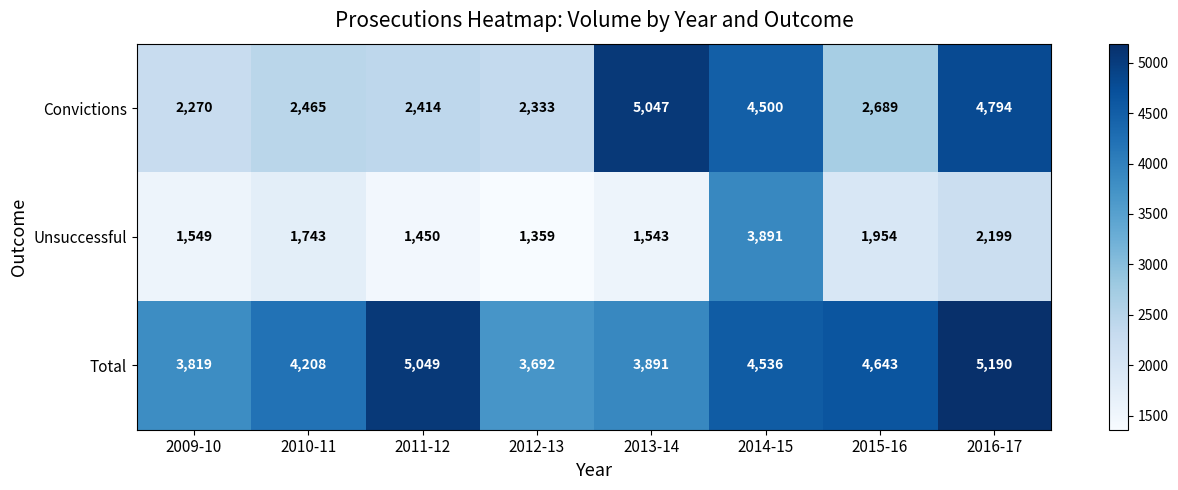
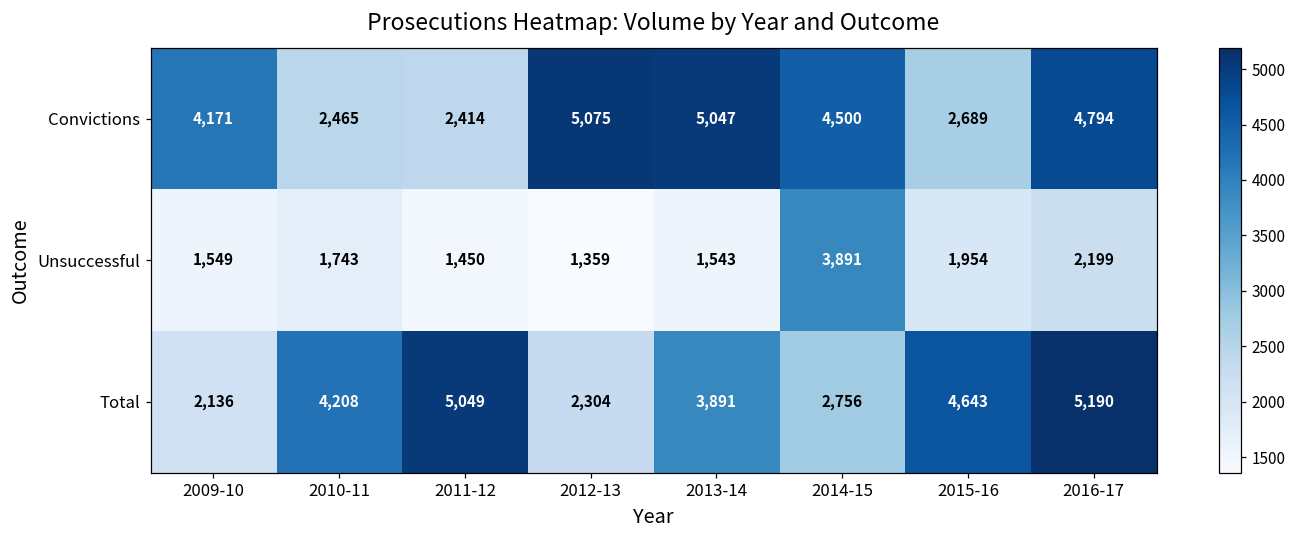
Convictions, 2009-10: 2,270 -> 4,171
Convictions, 2012-13: 2,333 -> 5,075
Total, 2009-10: 3,819 -> 2,136
Total, 2012-13: 3,692 -> 2,304
Total, 2014-15: 4,536 -> 2,756
